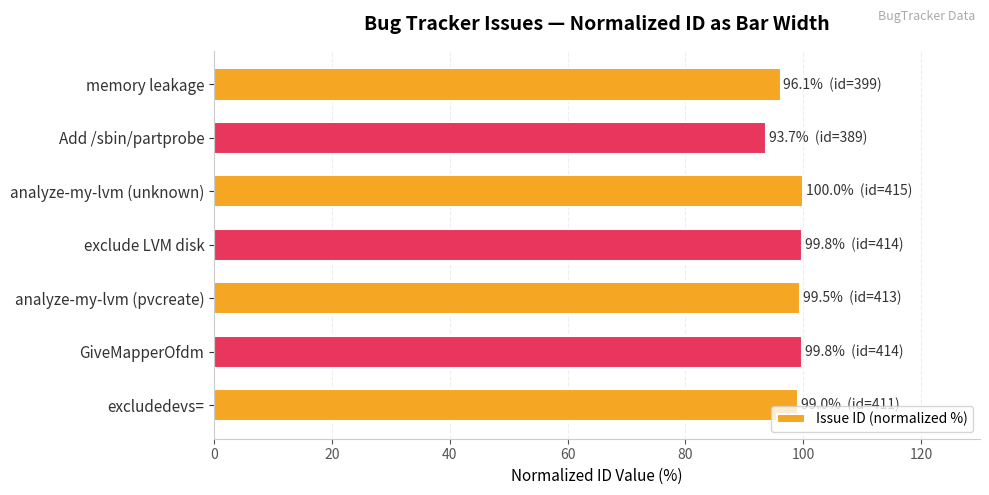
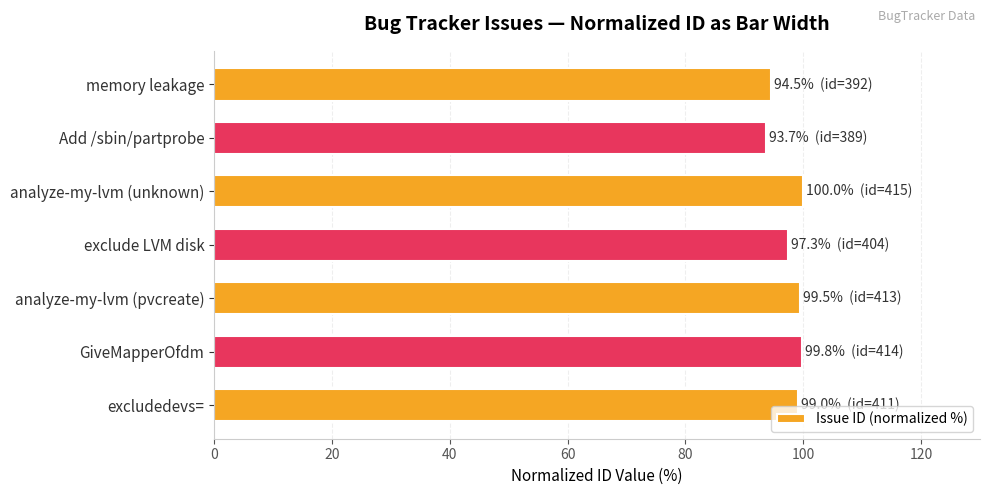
memory leakage: 96.1% (id=399) -> 94.5% (id=392)
exclude LVM disk: 99.8% (id=414) -> 97.3% (id=404)
